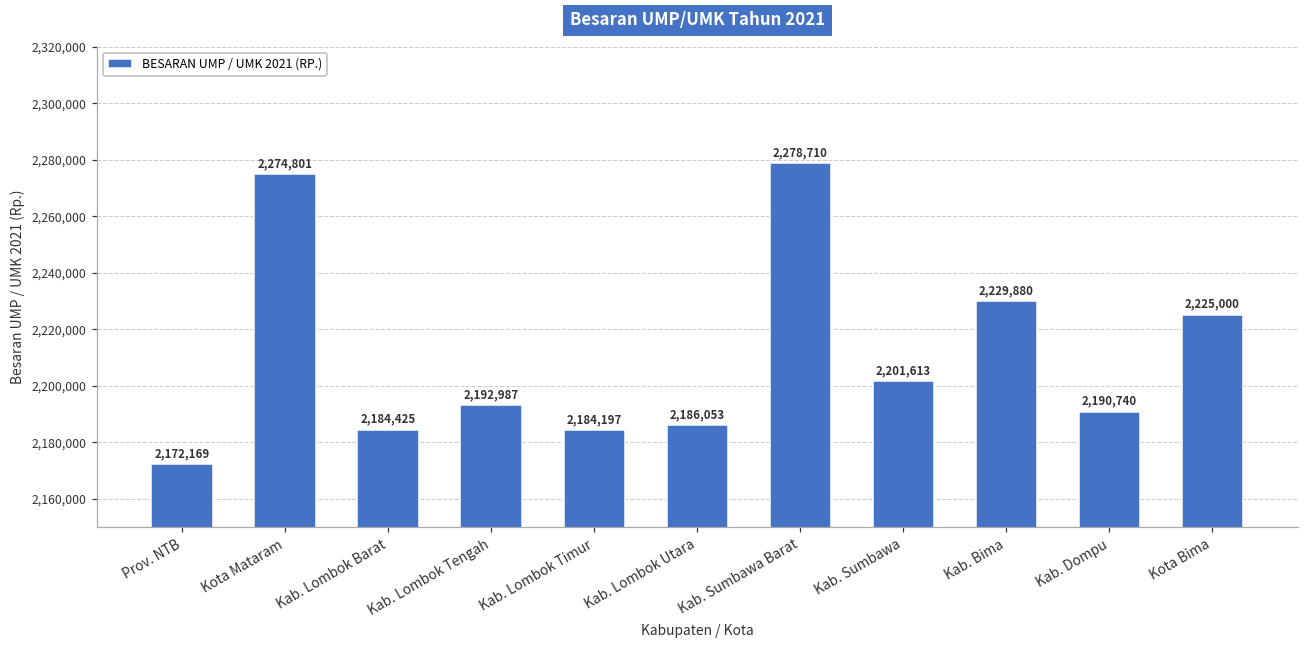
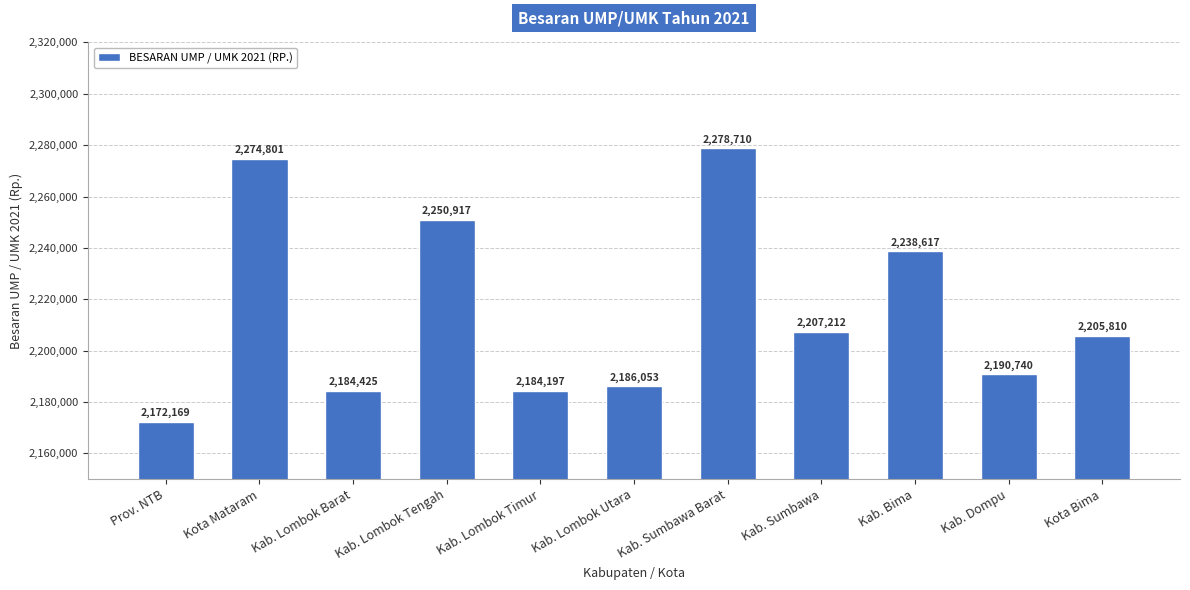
Kab. Lombok Tengah: 2,192,987 -> 2,250,917
Kab. Sumbawa: 2,201,613 -> 2,207,212
Kab. Bima: 2,229,880 -> 2,238,617
Kota Bima: 2,225,000 -> 2,205,810
